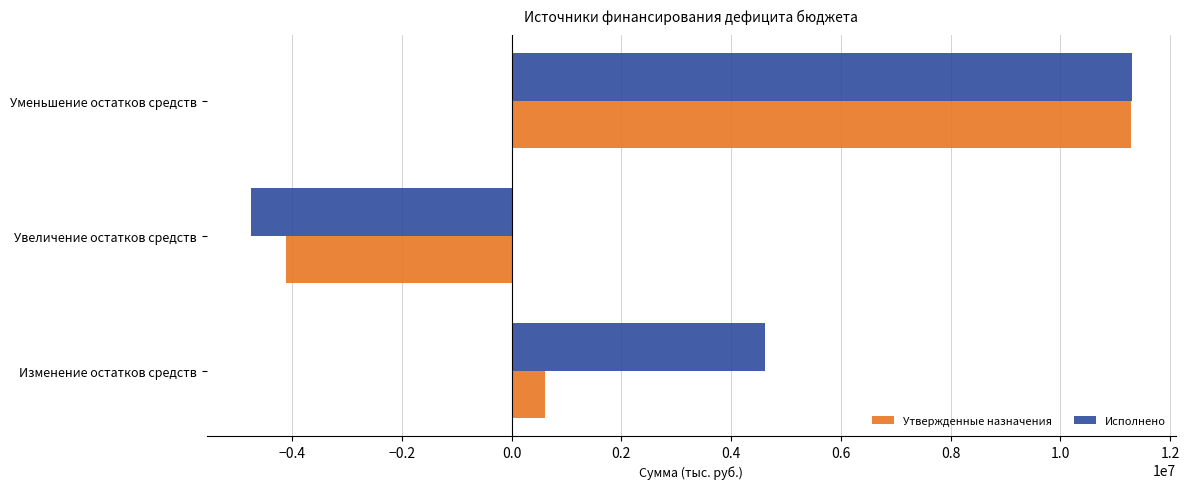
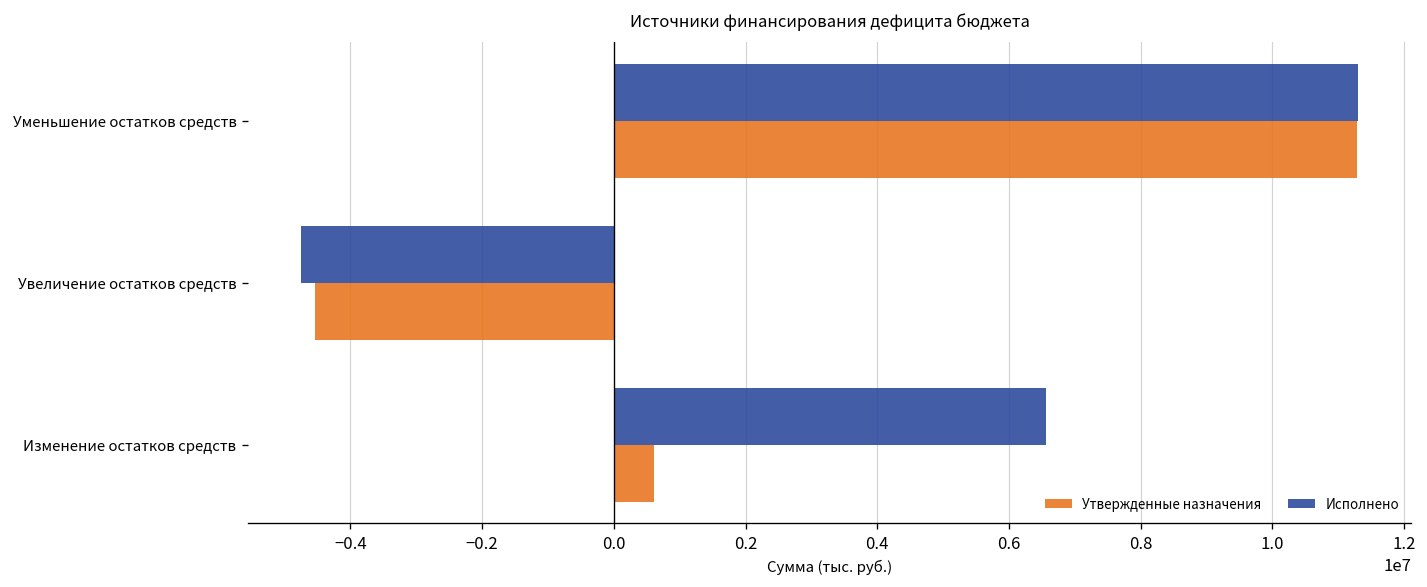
Утвержденные назначения, Увеличение остатков средств: -4100000 -> -4500000
Исполнено, Изменение остатков средств: 4600000 -> 6600000
